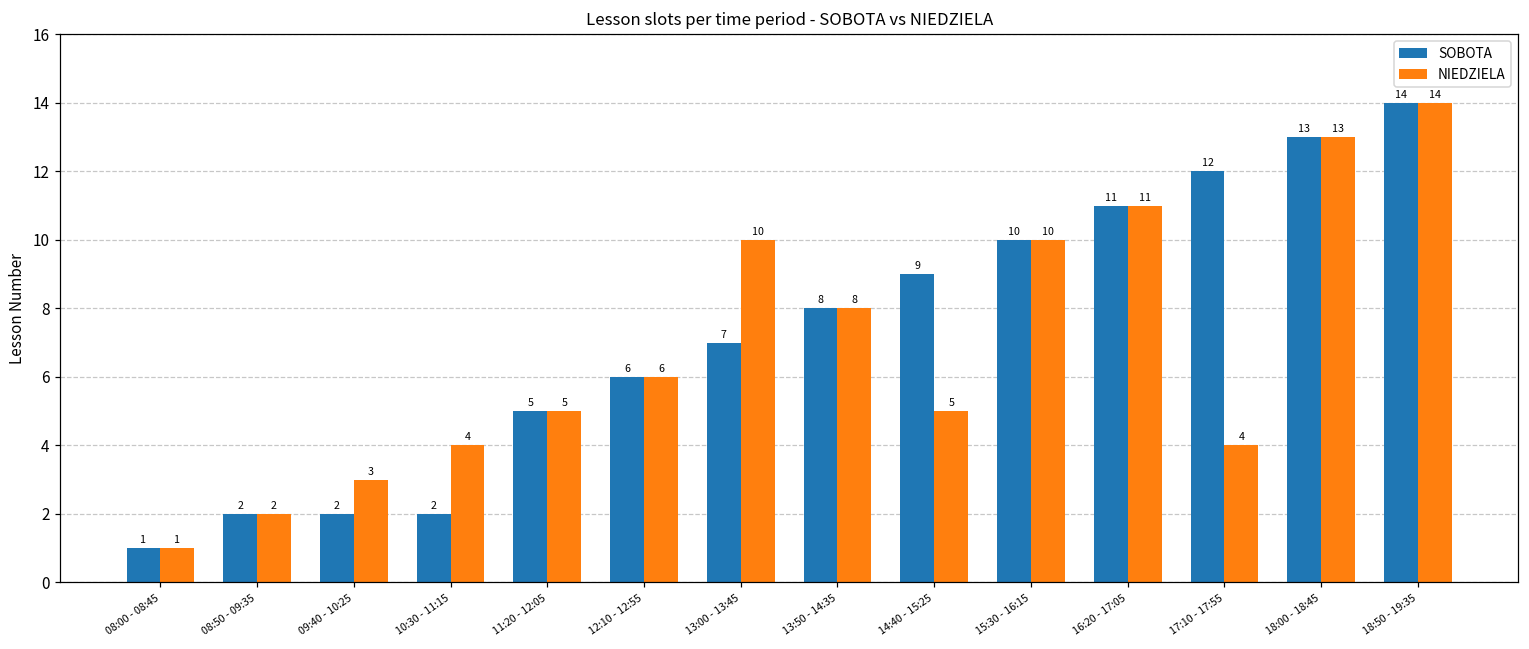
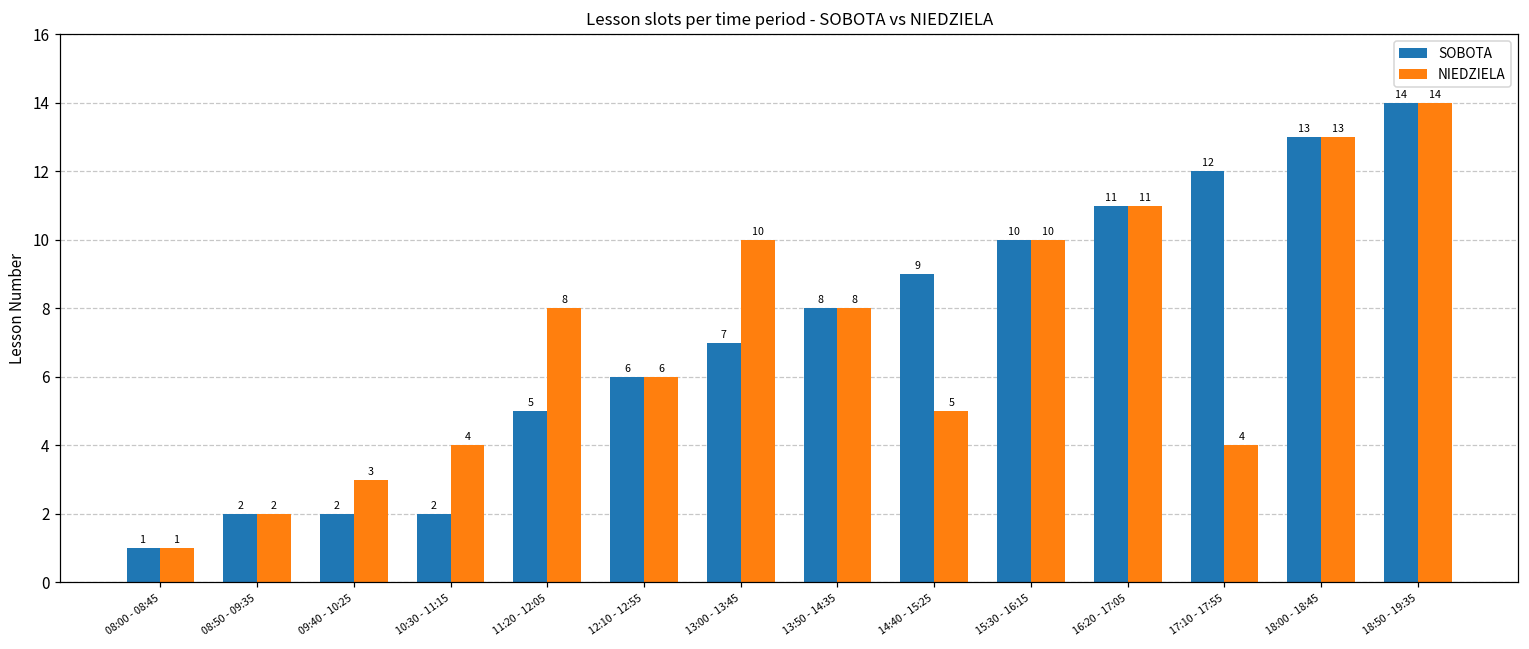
NIEDZIELA, 11:20 - 12:05: 5 -> 8
